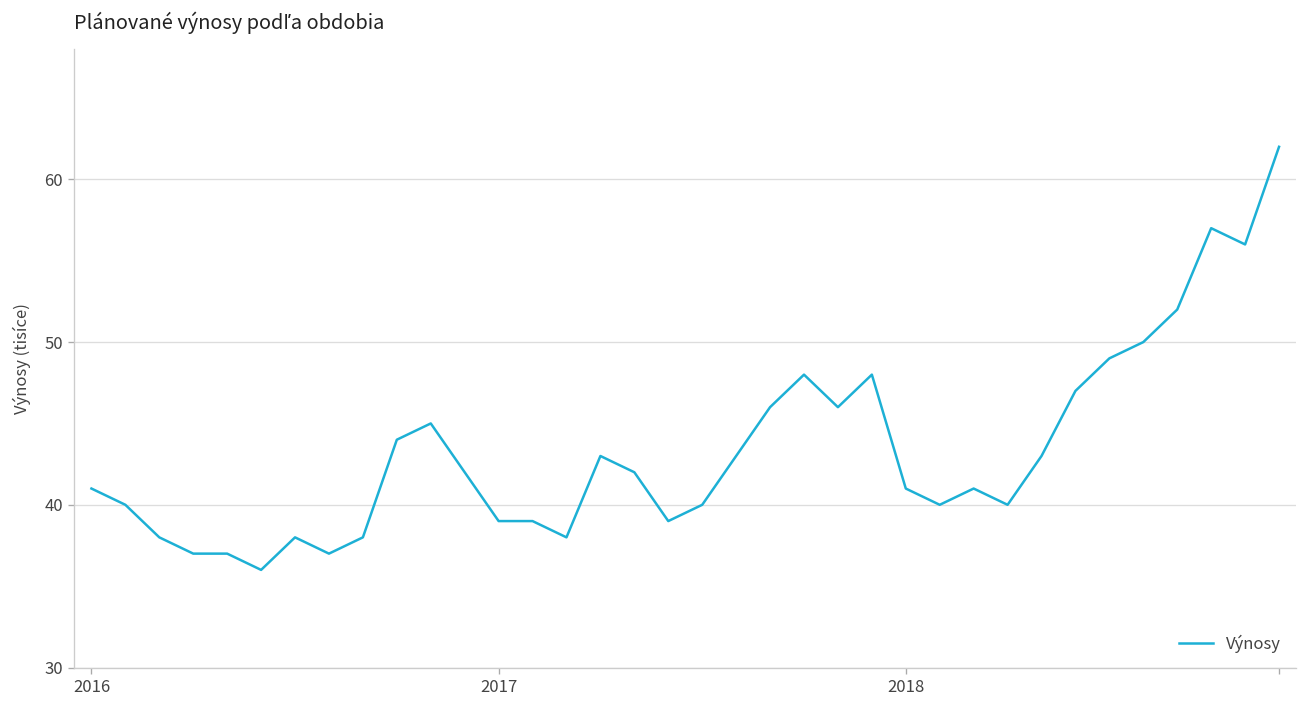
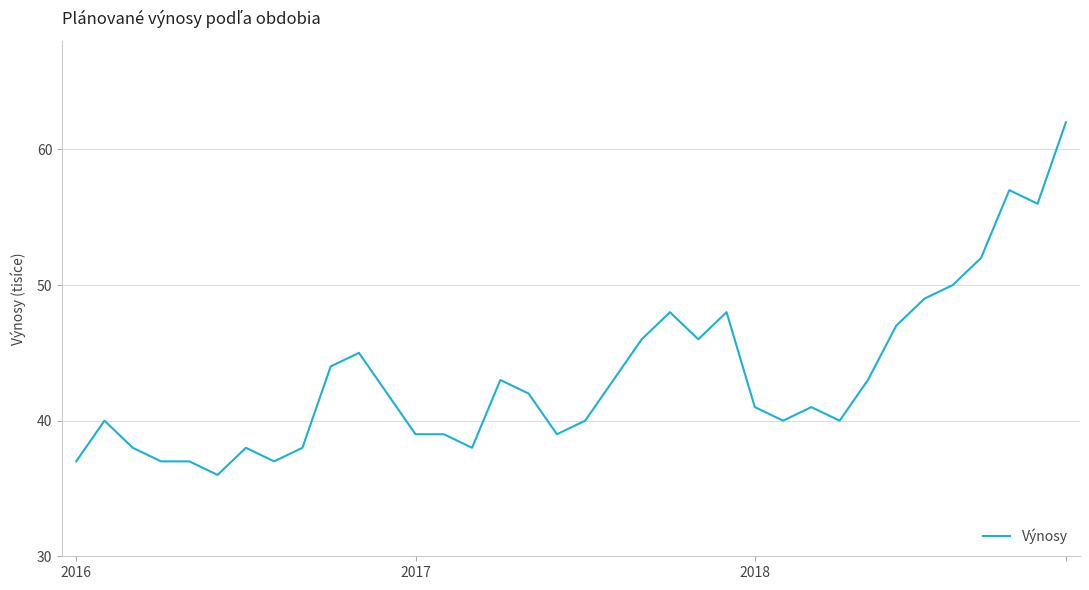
2016: 41 -> 37
